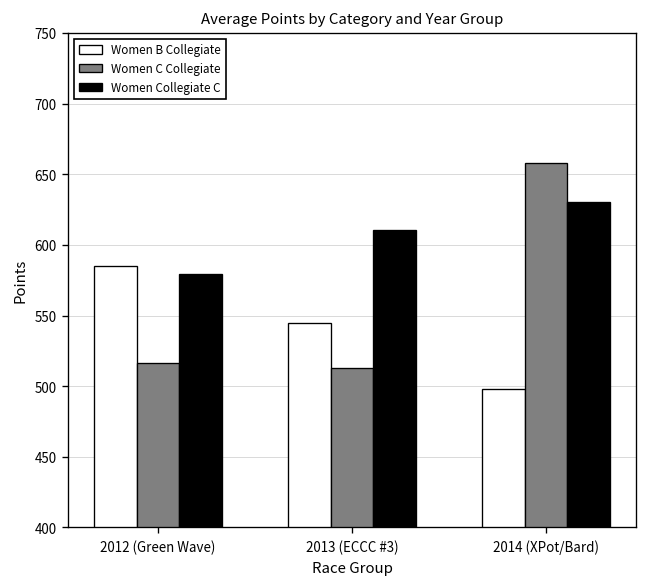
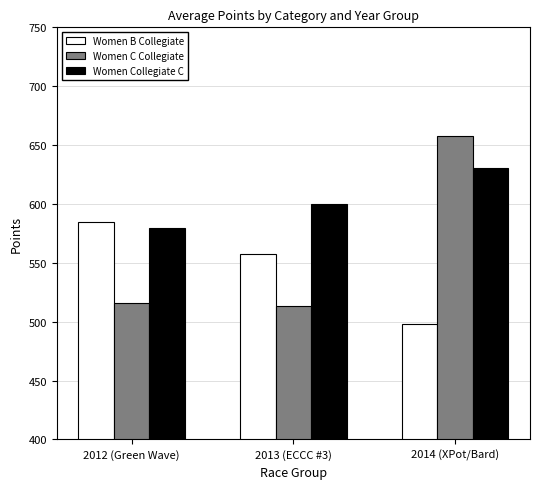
Women B Collegiate, 2013 (ECCC #3): 545 -> 557
Women Collegiate C, 2013 (ECCC #3): 610 -> 600
